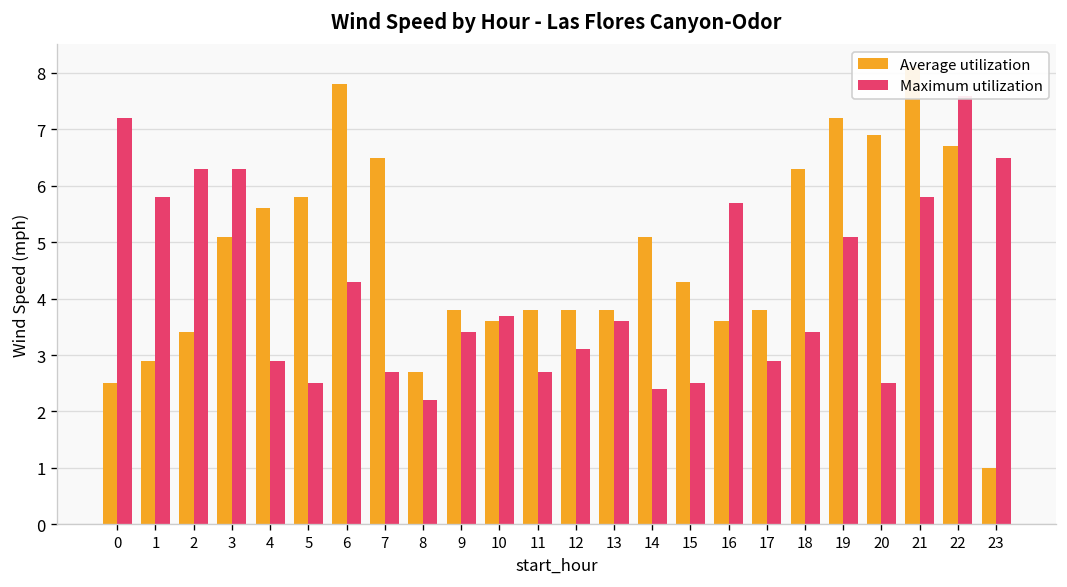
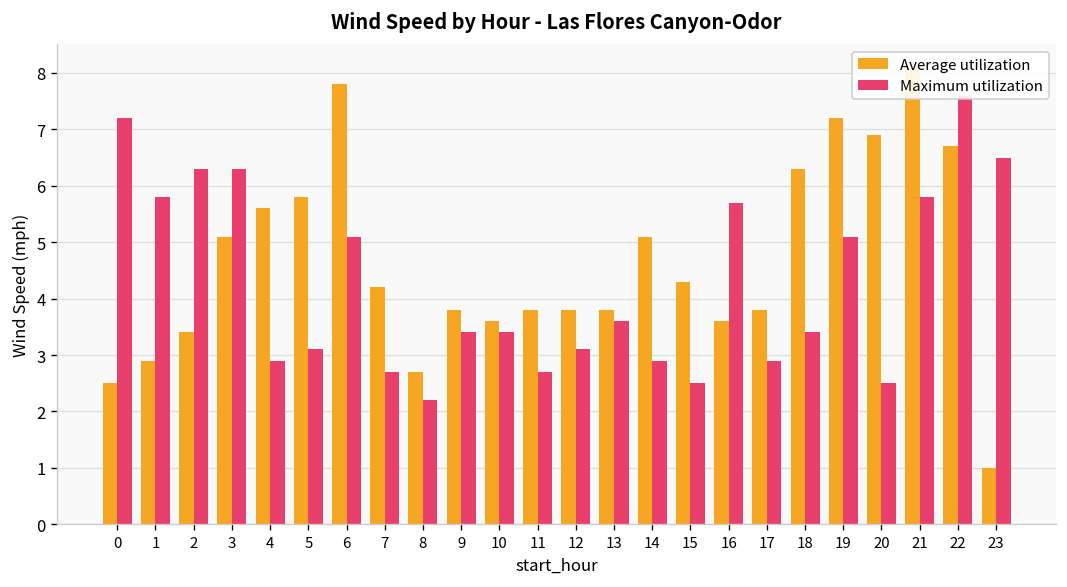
Maximum utilization, 5: 2.5 -> 3.1
Maximum utilization, 6: 4.3 -> 5.1
Average utilization, 7: 6.5 -> 4.2
Maximum utilization, 10: 3.7 -> 3.4
Maximum utilization, 14: 2.4 -> 2.9
